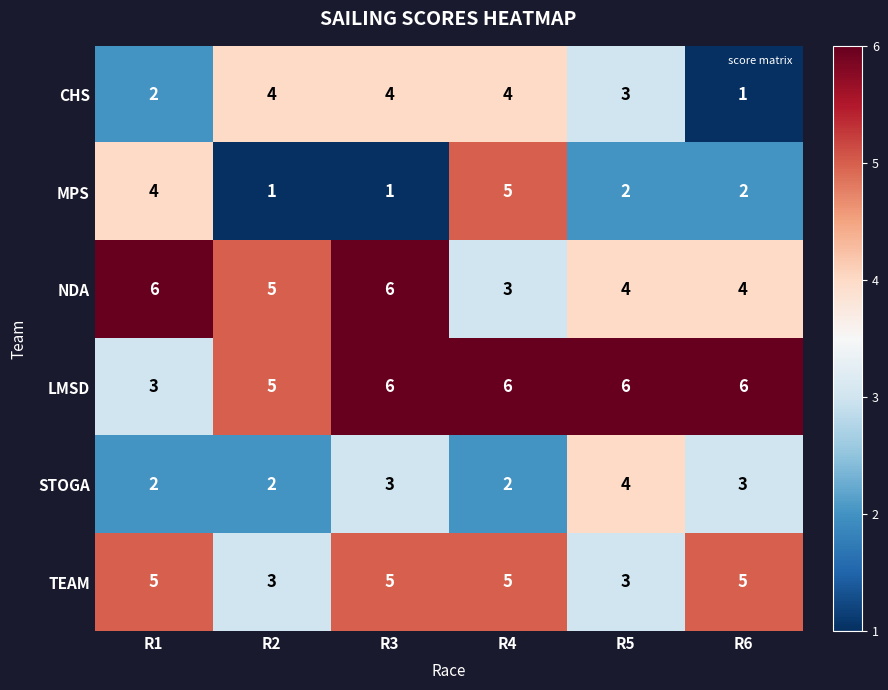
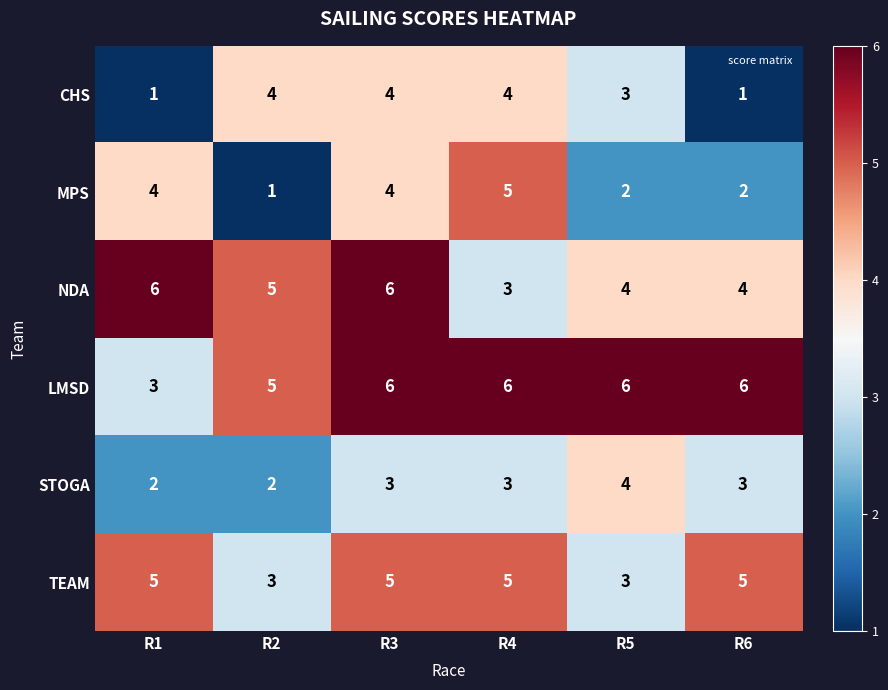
CHS, R1: 2 -> 1
MPS, R3: 1 -> 4
STOGA, R4: 2 -> 3
